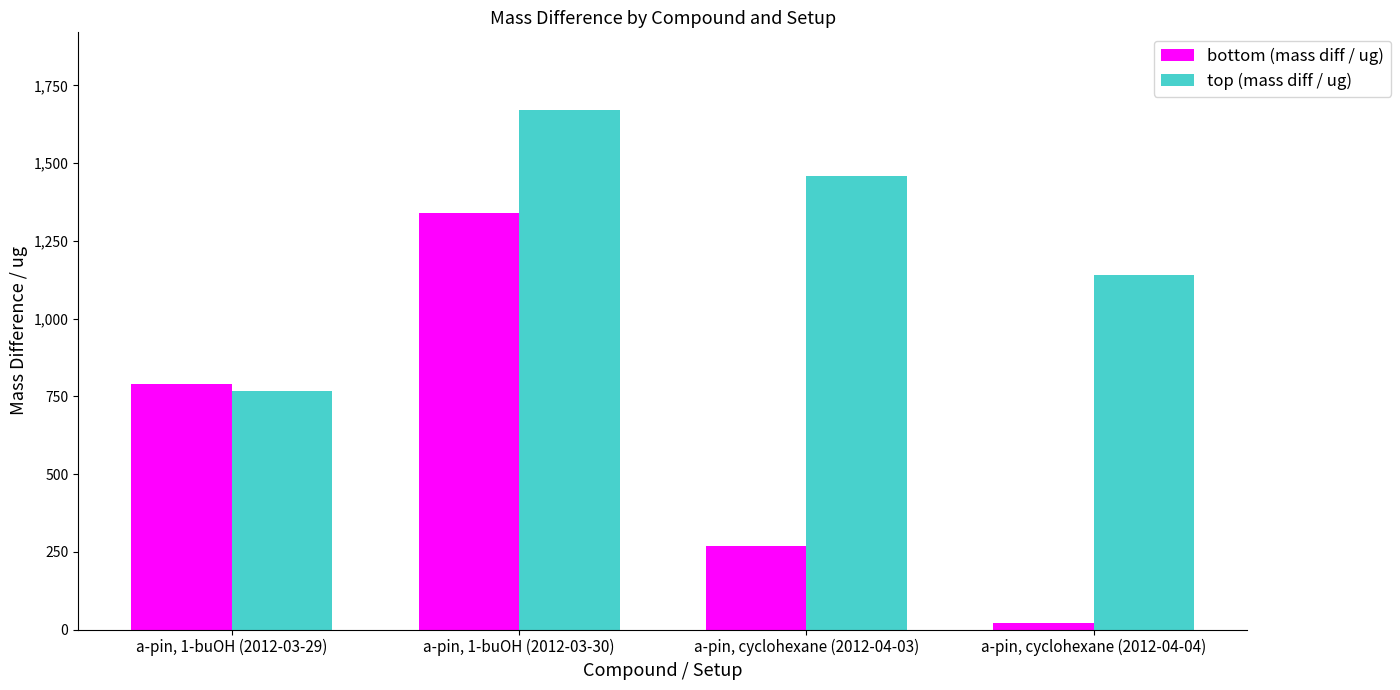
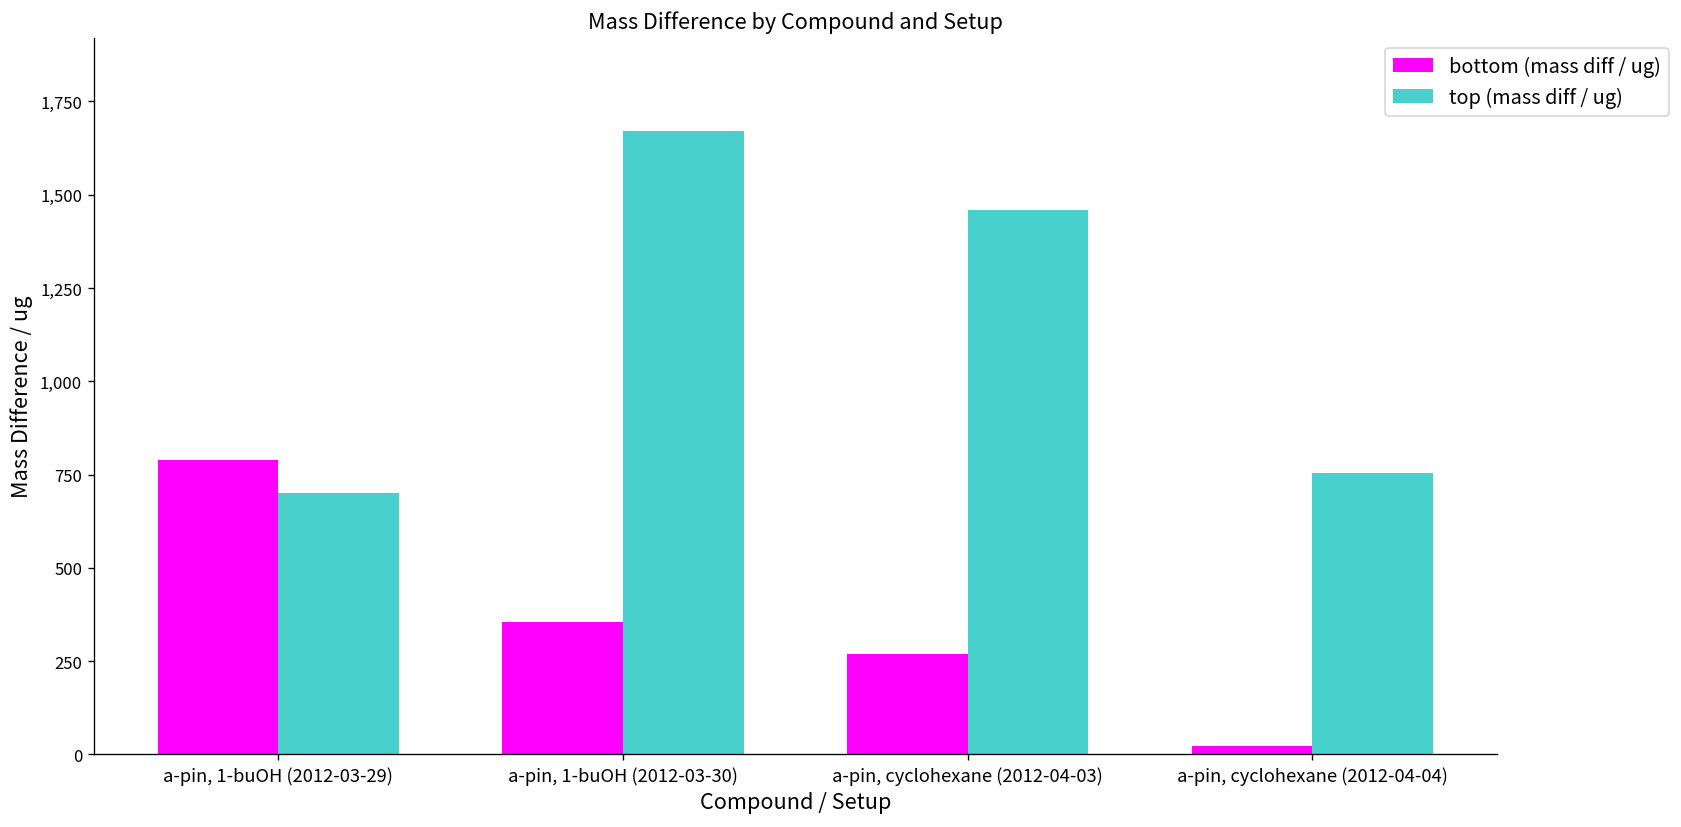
top (mass diff / ug), a-pin, 1-buOH (2012-03-29): 770 -> 700
bottom (mass diff / ug), a-pin, 1-buOH (2012-03-30): 1,340 -> 350
top (mass diff / ug), a-pin, cyclohexane (2012-04-04): 1,140 -> 750
